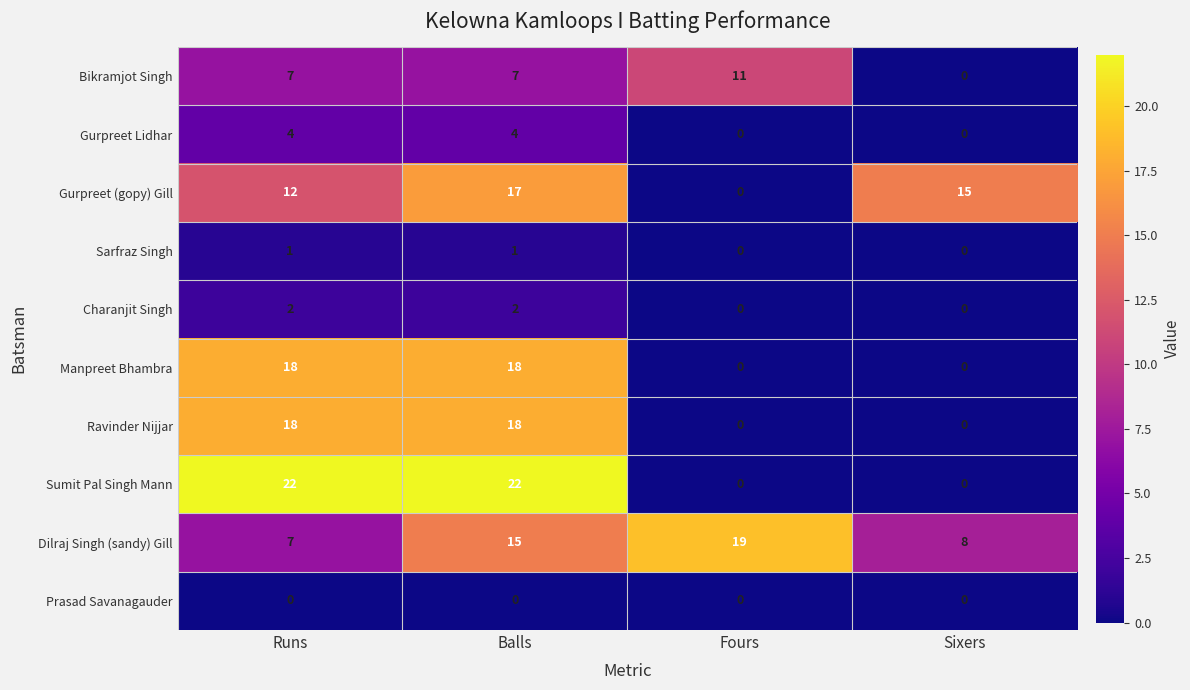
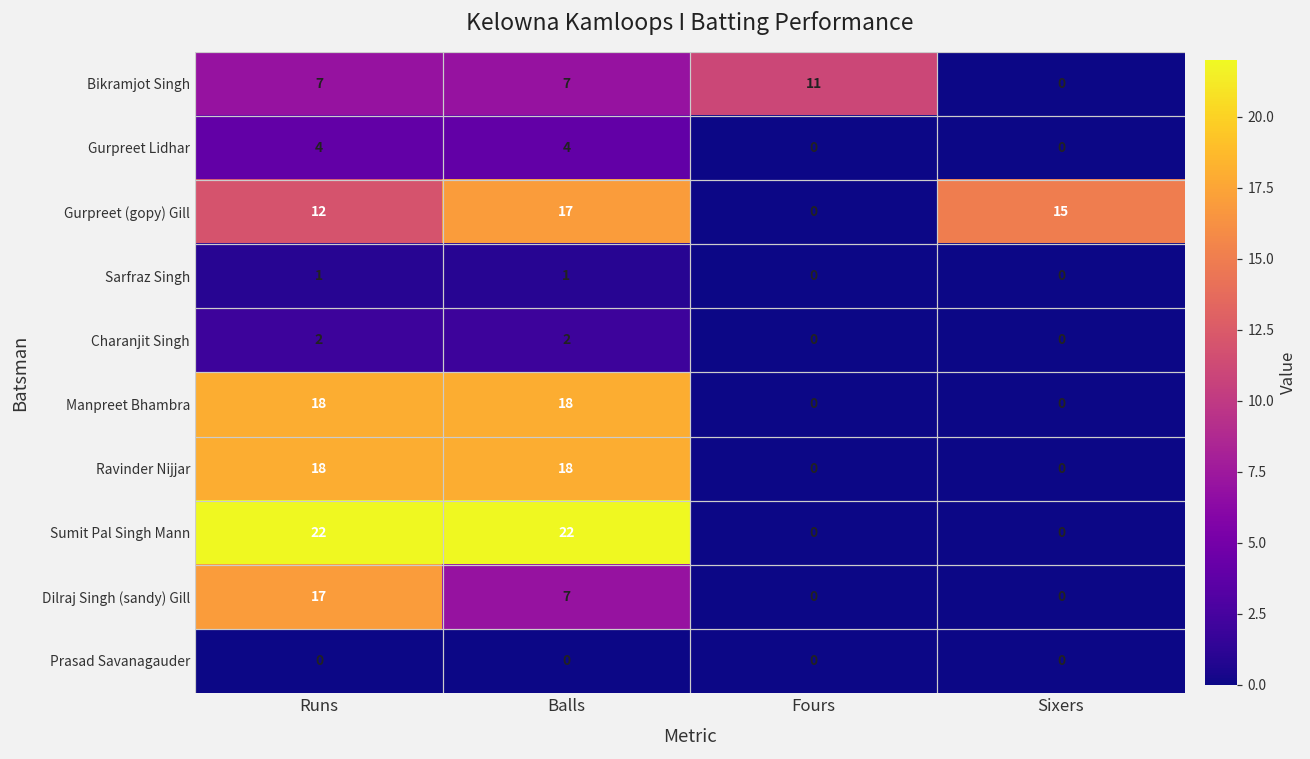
Dilraj Singh (sandy) Gill, Runs: 7 -> 17
Dilraj Singh (sandy) Gill, Balls: 15 -> 7
Dilraj Singh (sandy) Gill, Fours: 19 -> 0
Dilraj Singh (sandy) Gill, Sixers: 8 -> 0
